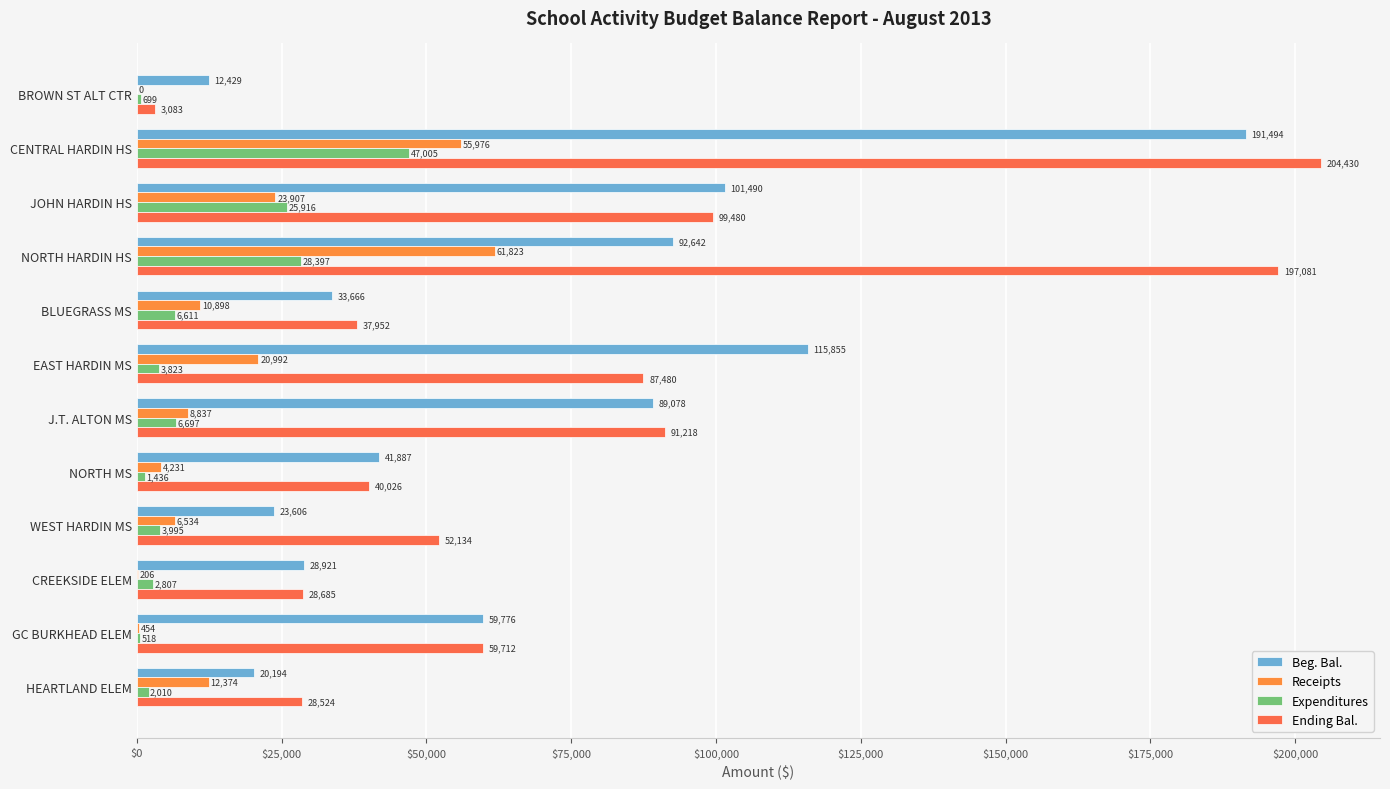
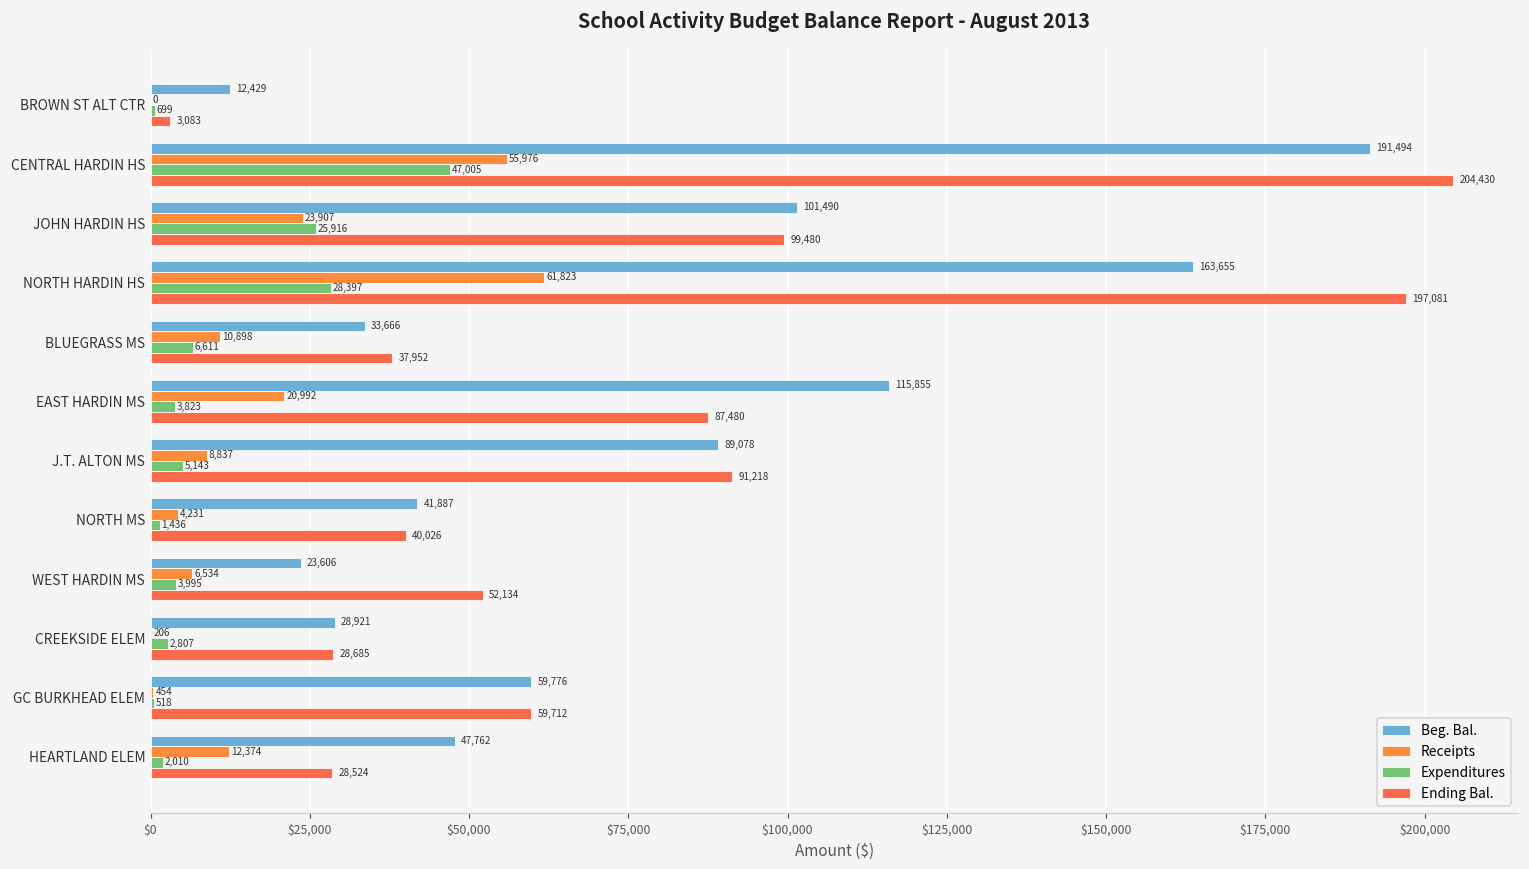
Beg. Bal., NORTH HARDIN HS: 92,642 -> 163,655
Expenditures, J.T. ALTON MS: 6,697 -> 5,143
Beg. Bal., HEARTLAND ELEM: 20,194 -> 47,762
